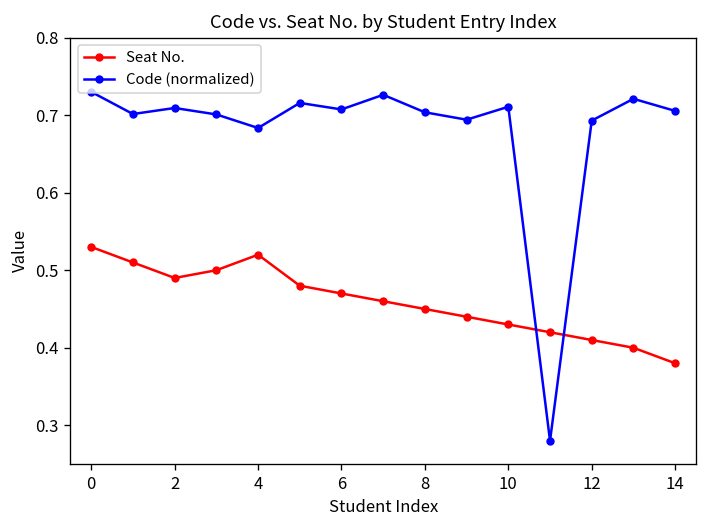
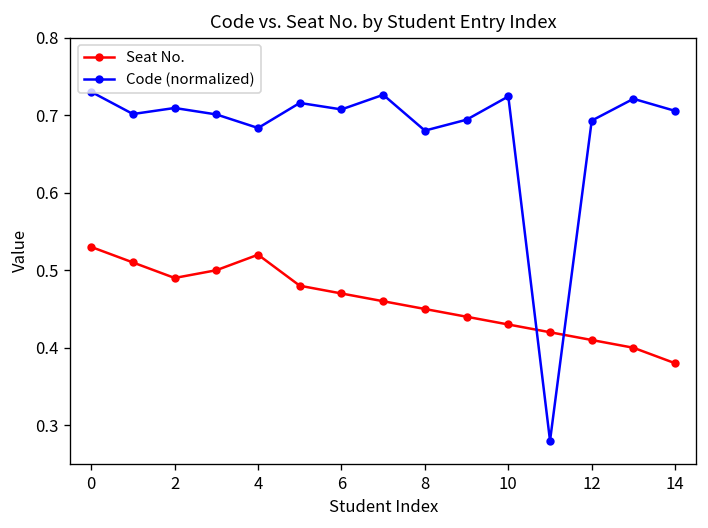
Code (normalized), 8: 0.70 -> 0.68
Code (normalized), 10: 0.71 -> 0.72
